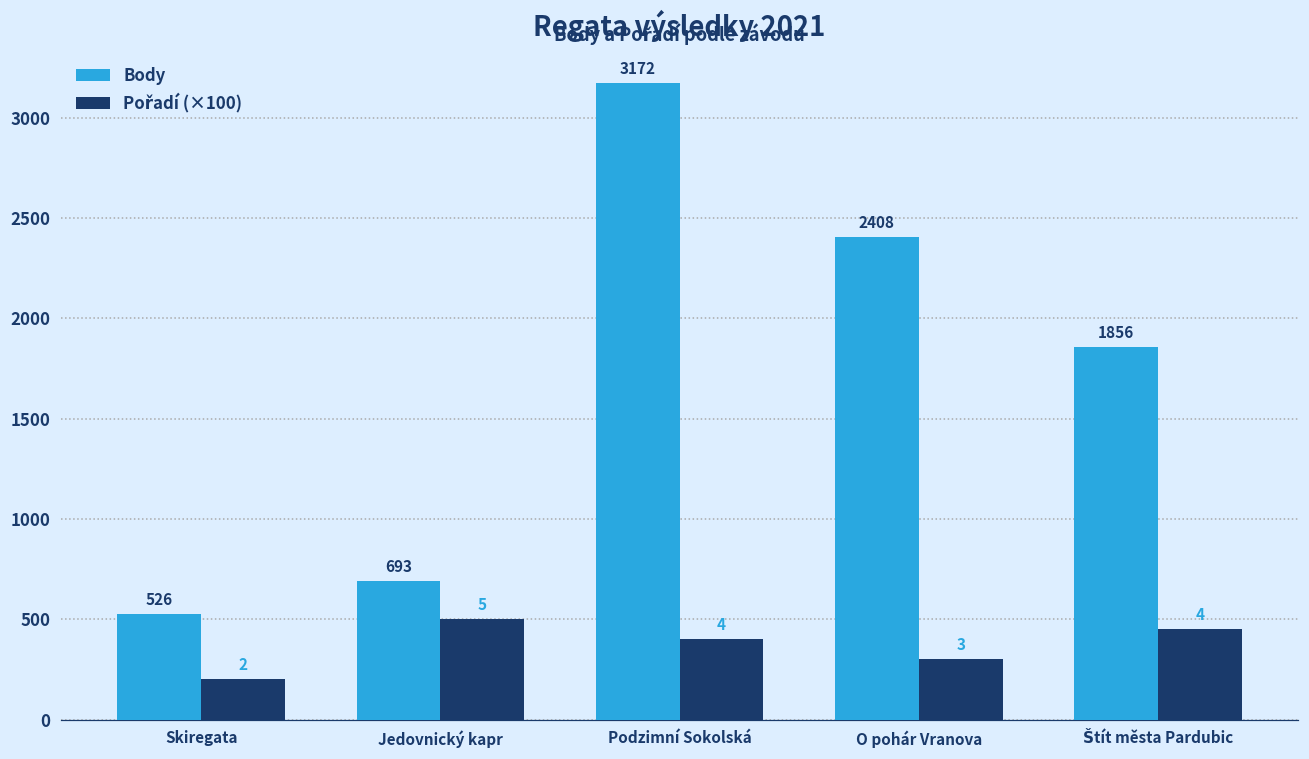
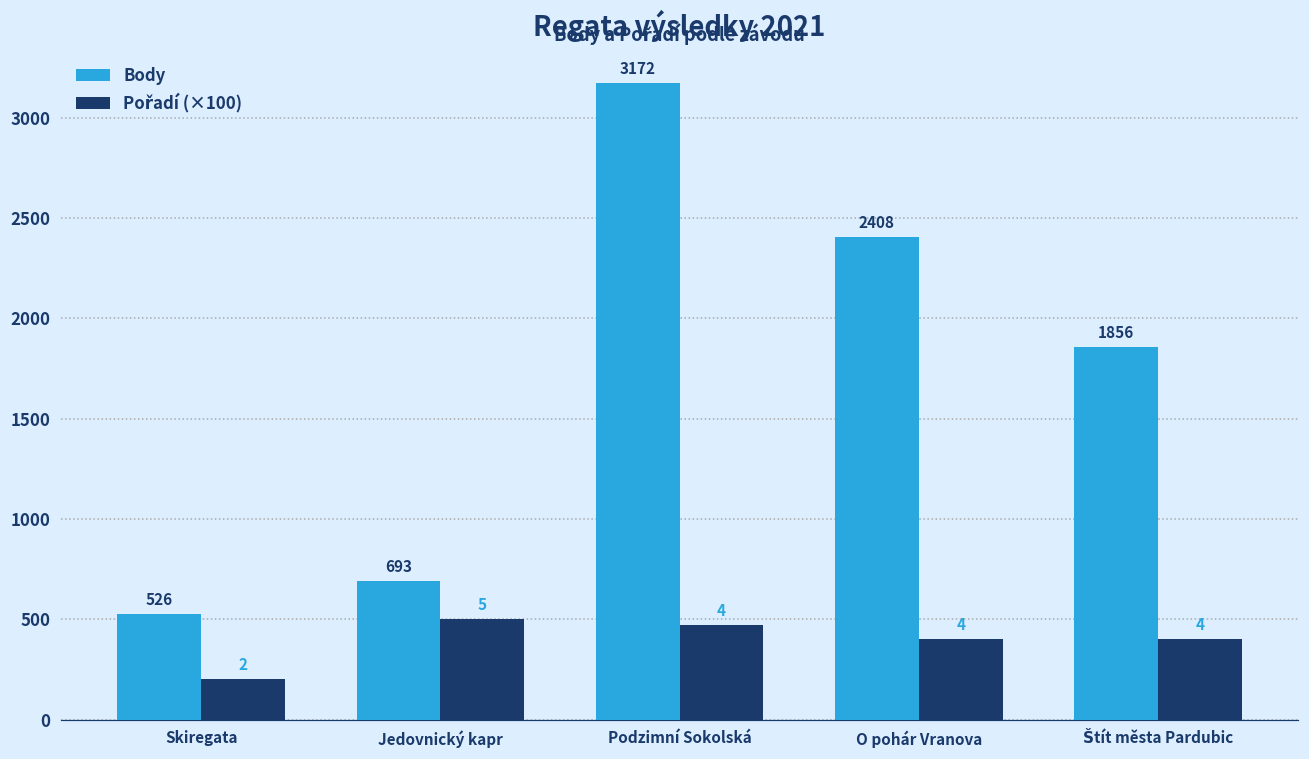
Pořadí (×100), Podzimní Sokolská: 400 -> 470
Pořadí (×100), O pohár Vranova: 3 -> 4
Pořadí (×100), Štít města Pardubic: 450 -> 400
